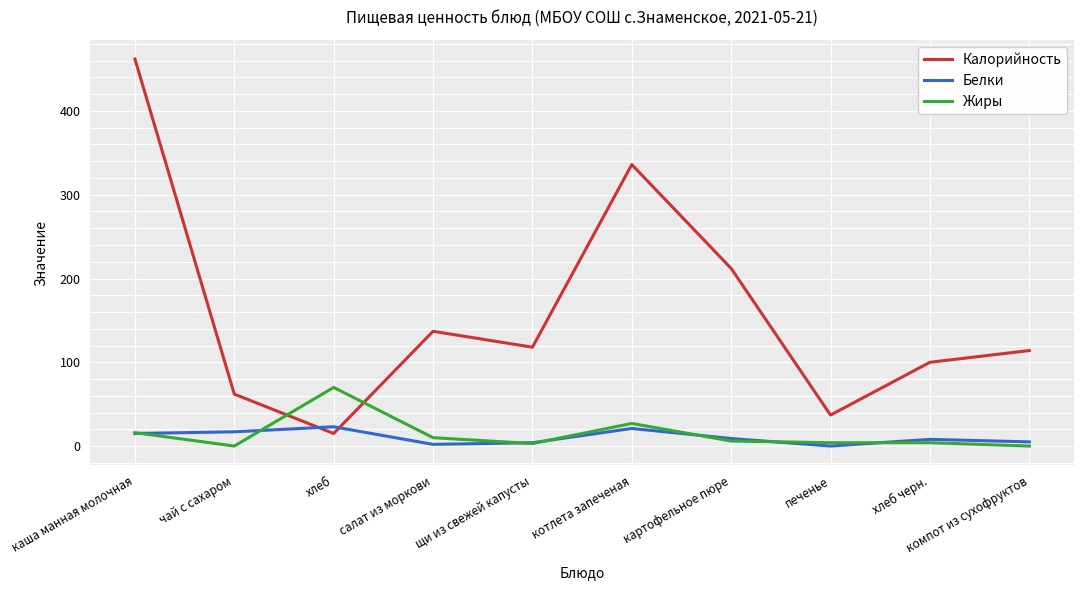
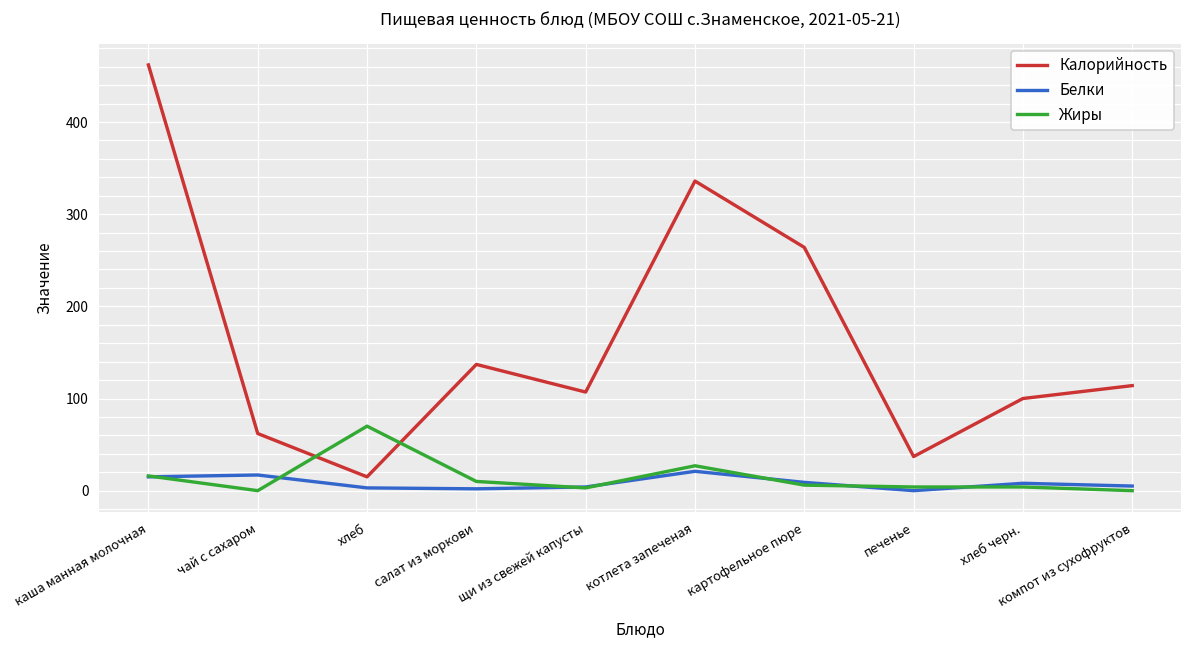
Белки, хлеб: 20 -> 0
Калорийность, щи из свежей капусты: 120 -> 110
Калорийность, картофельное пюре: 210 -> 260
